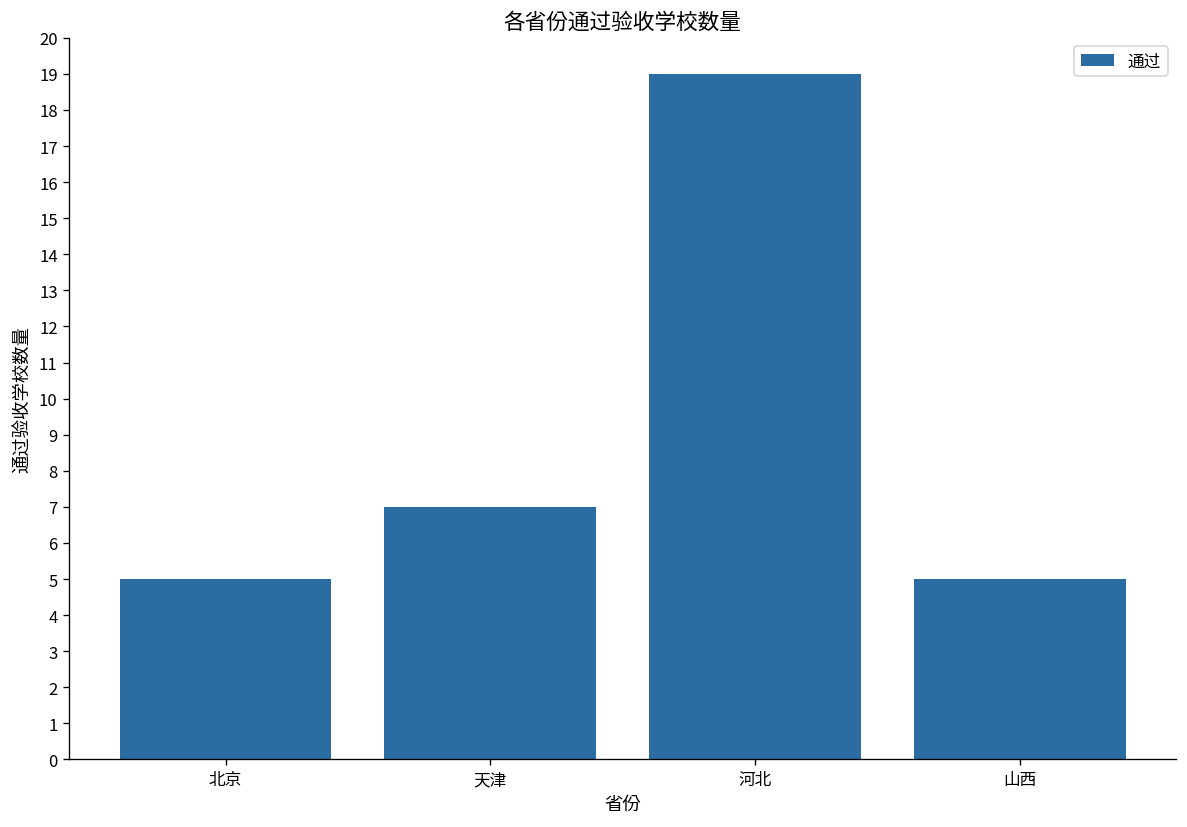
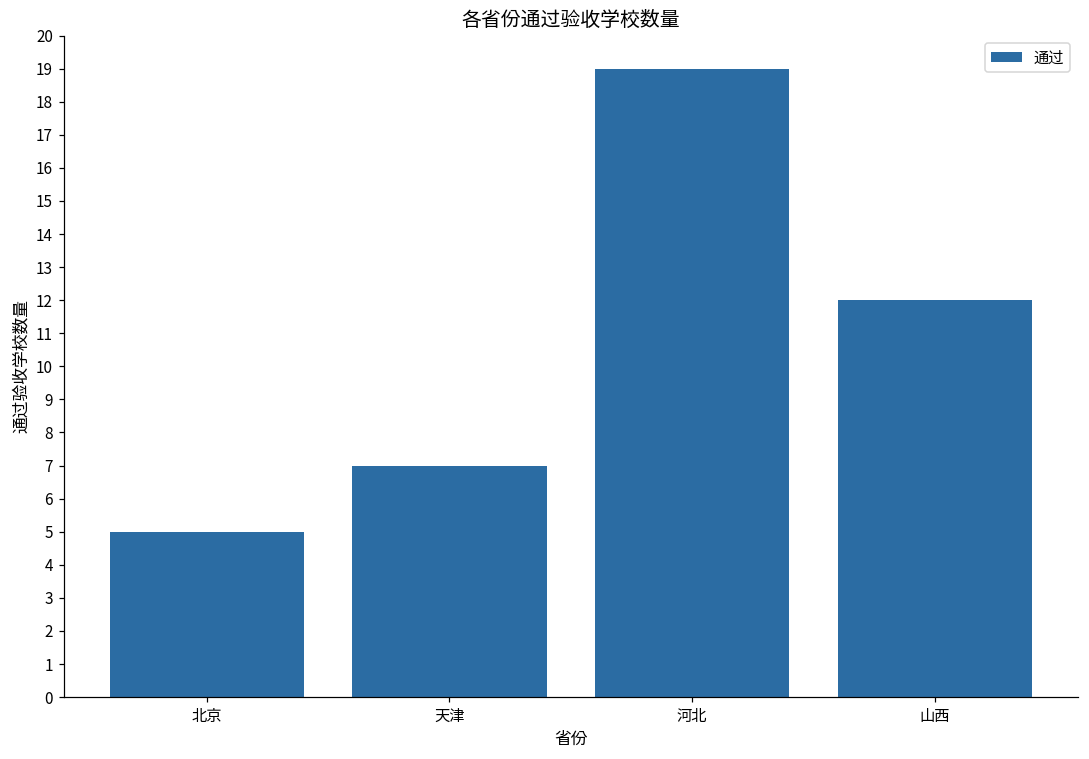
山西: 5 -> 12
